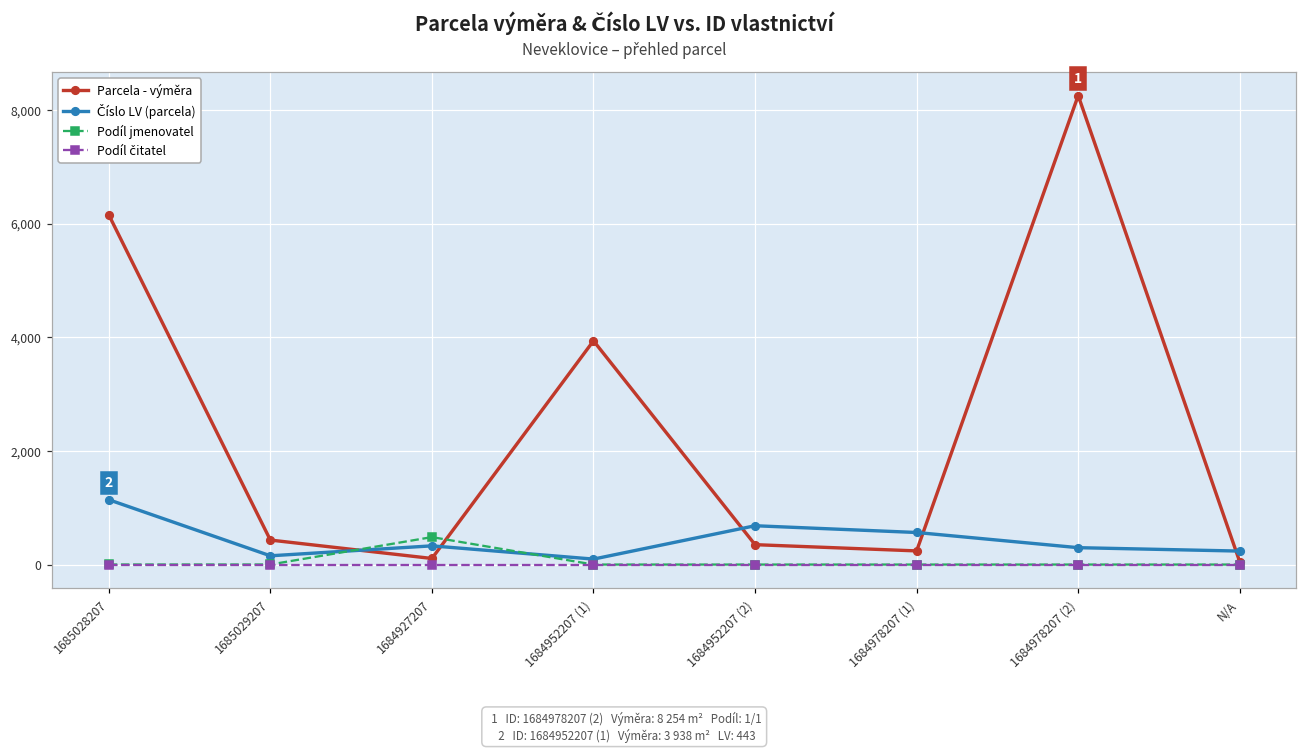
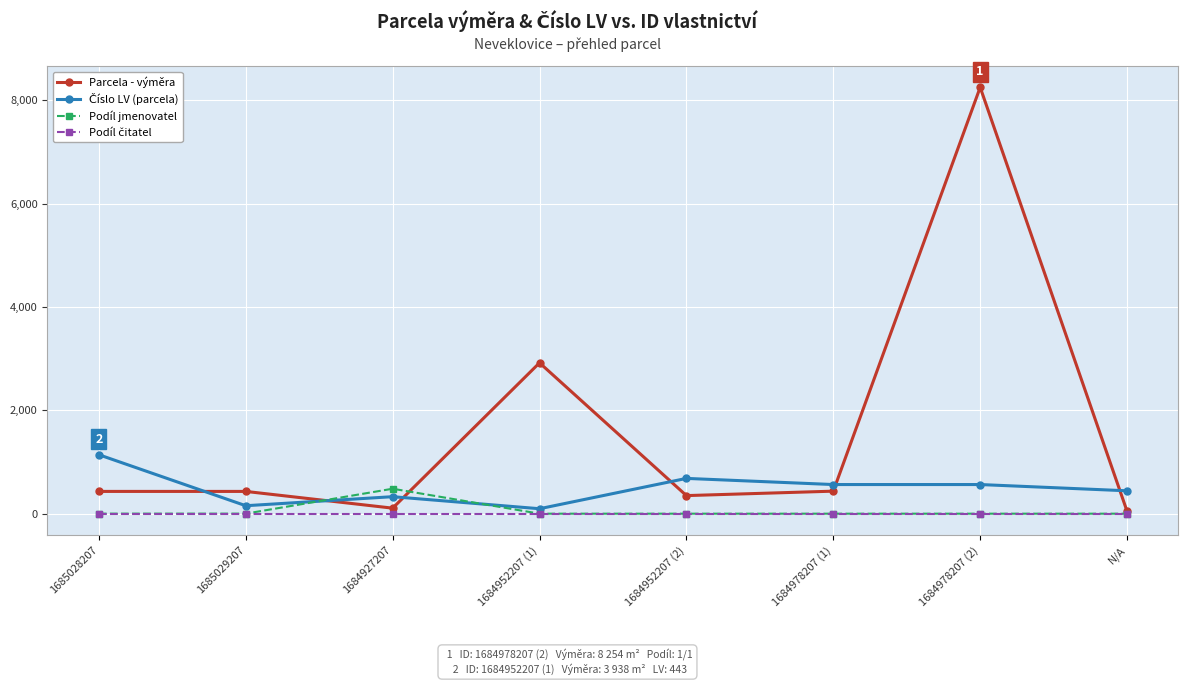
Parcela - výměra, 1685028207: 6,200 -> 400
Parcela - výměra, 1684952207 (1): 3,900 -> 2,900
Parcela - výměra, 1684978207 (1): 200 -> 400
Číslo LV (parcela), 1684978207 (2): 300 -> 600
Číslo LV (parcela), N/A: 200 -> 400
